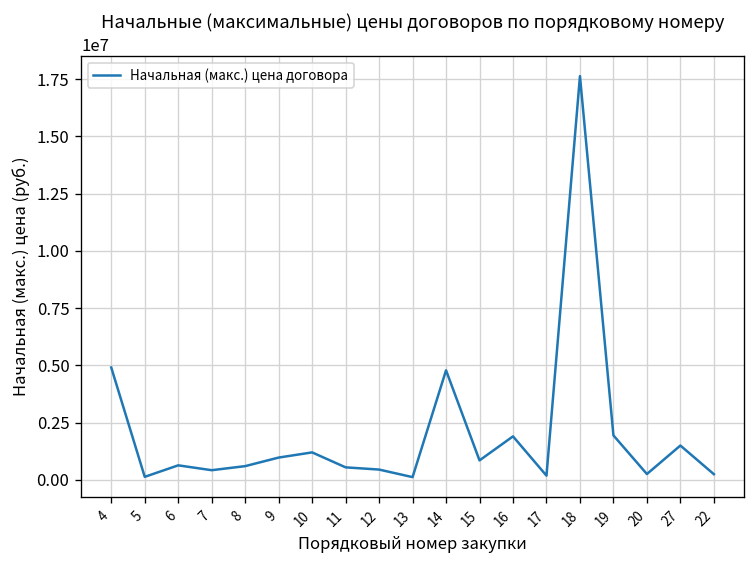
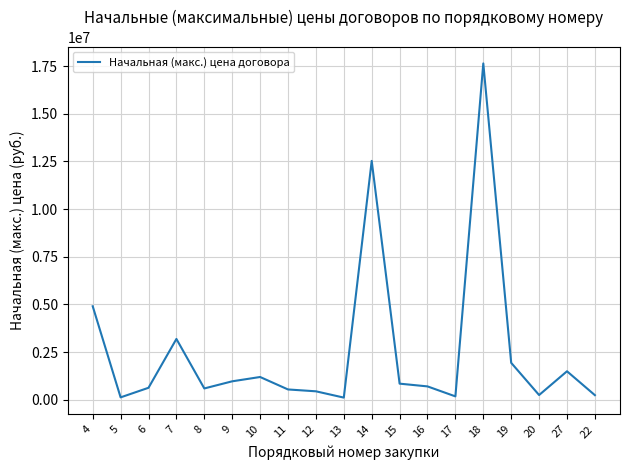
7: 400000 -> 3200000
14: 4800000 -> 12500000
16: 1900000 -> 700000
